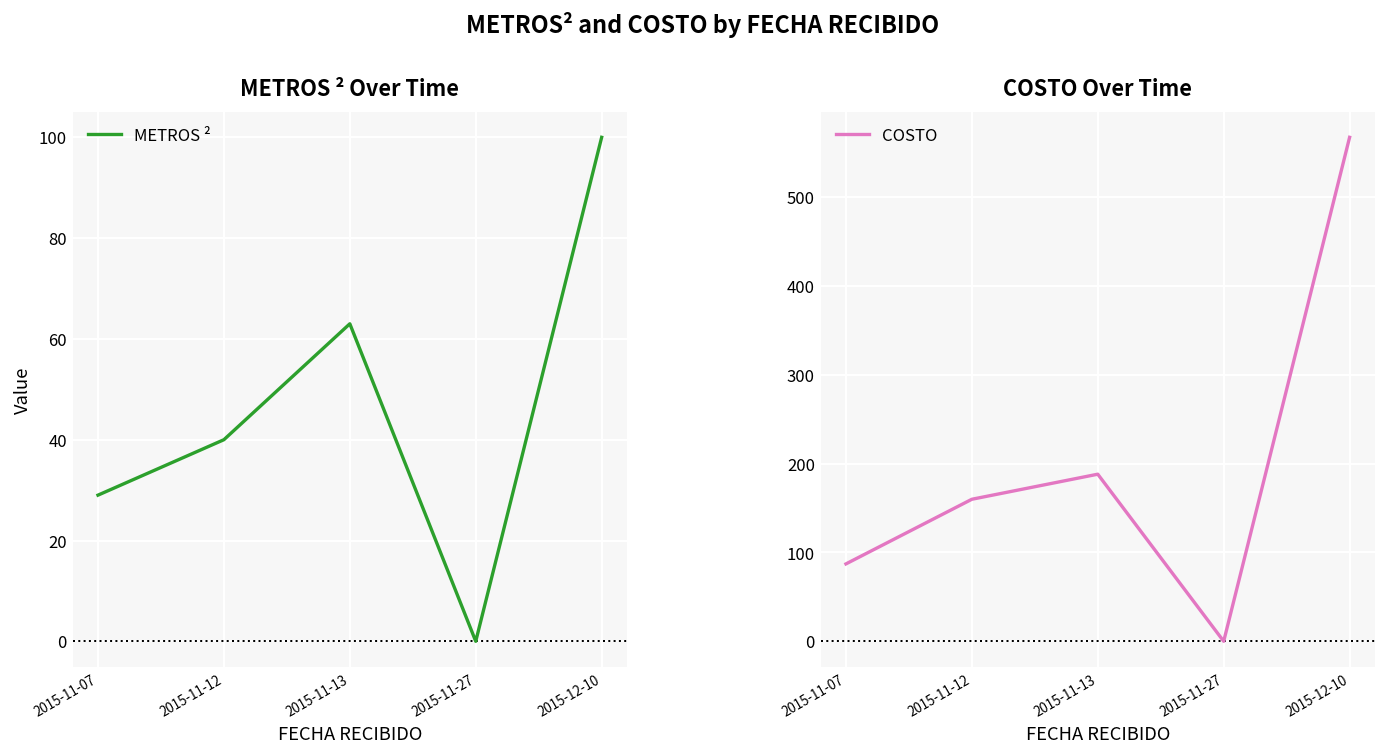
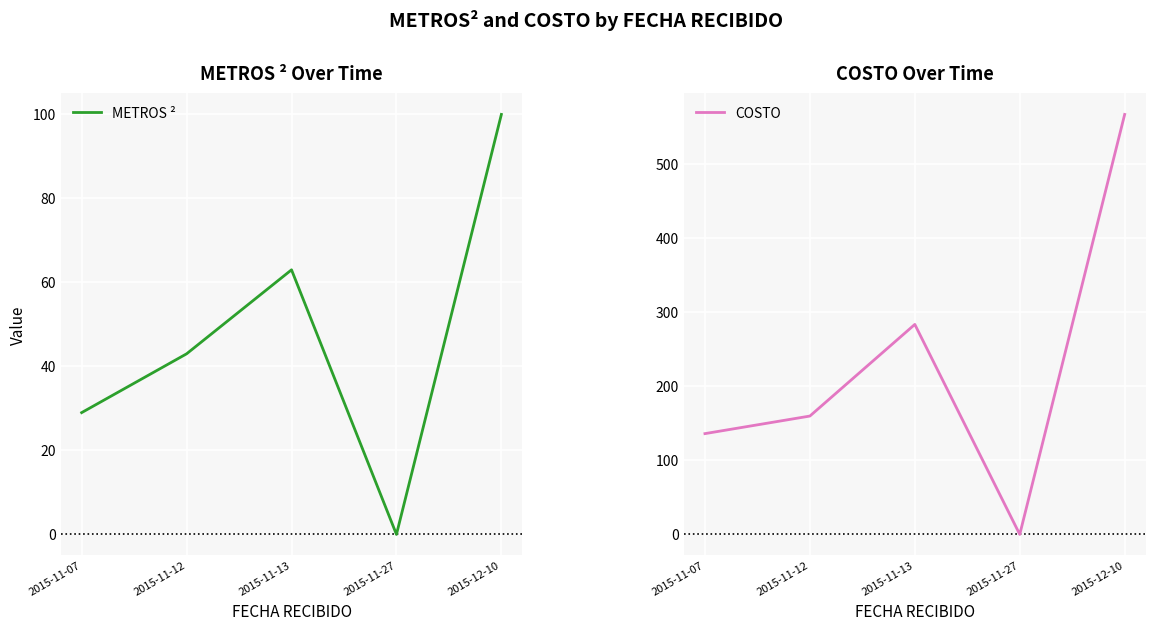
METROS ² Over Time, 2015-11-12: 40 -> 43
COSTO Over Time, 2015-11-07: 90 -> 140
COSTO Over Time, 2015-11-13: 190 -> 280
